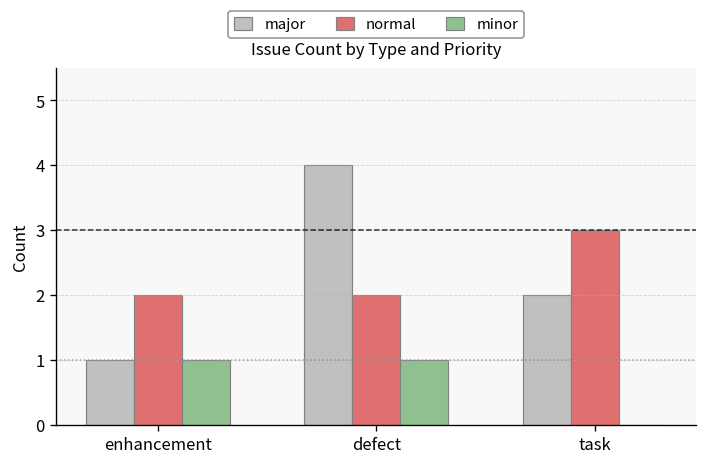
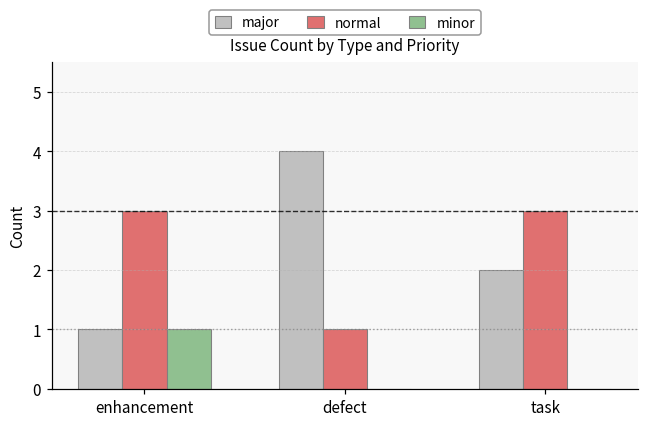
normal, enhancement: 2 -> 3
normal, defect: 2 -> 1
minor, defect: 1 -> 0
